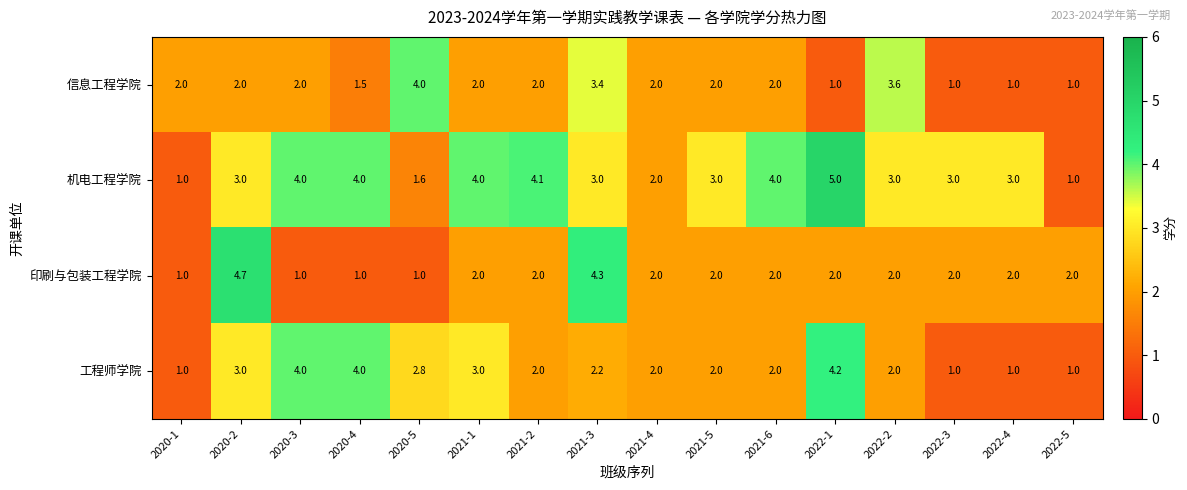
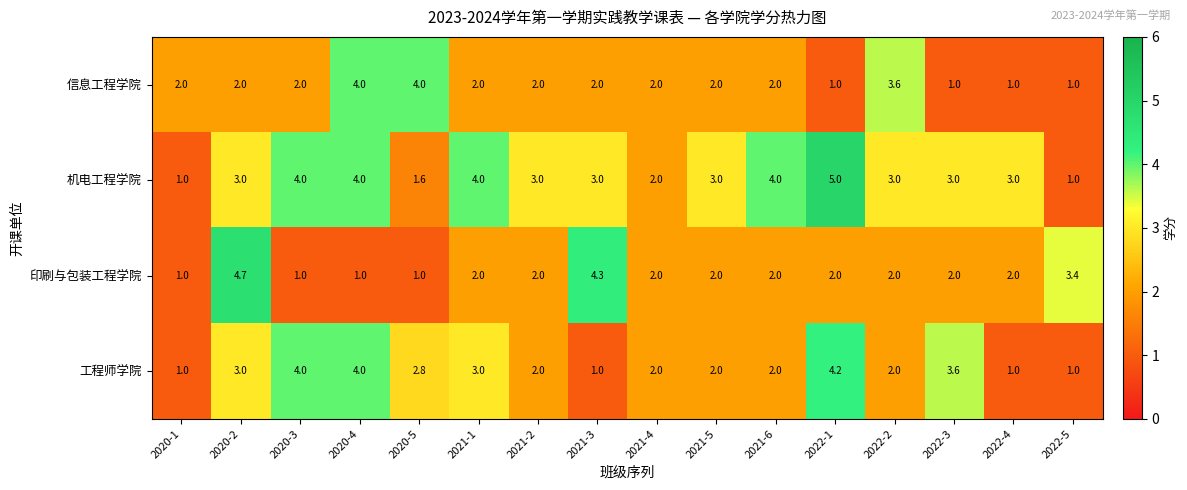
信息工程学院, 2020-4: 1.5 -> 4.0
信息工程学院, 2021-3: 3.4 -> 2.0
机电工程学院, 2021-2: 4.1 -> 3.0
印刷与包装工程学院, 2022-5: 2.0 -> 3.4
工程师学院, 2021-3: 2.2 -> 1.0
工程师学院, 2022-3: 1.0 -> 3.6
